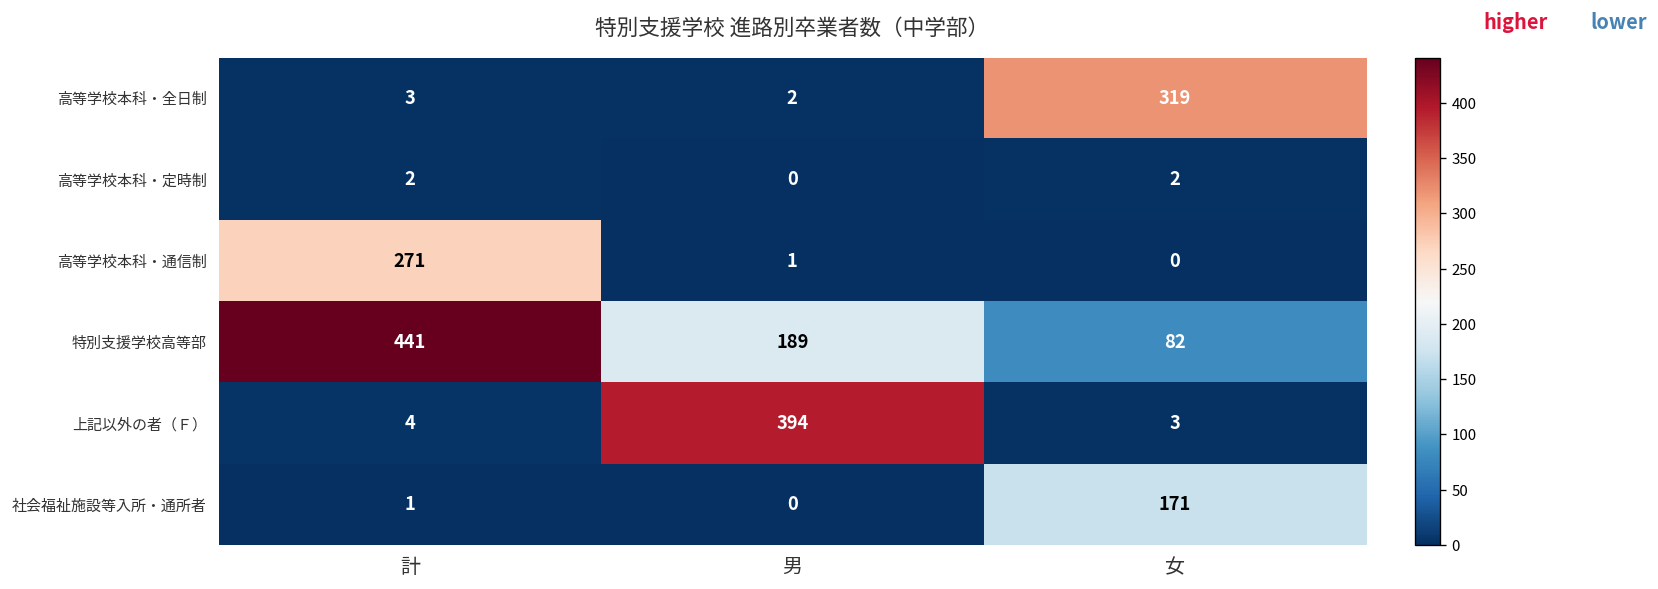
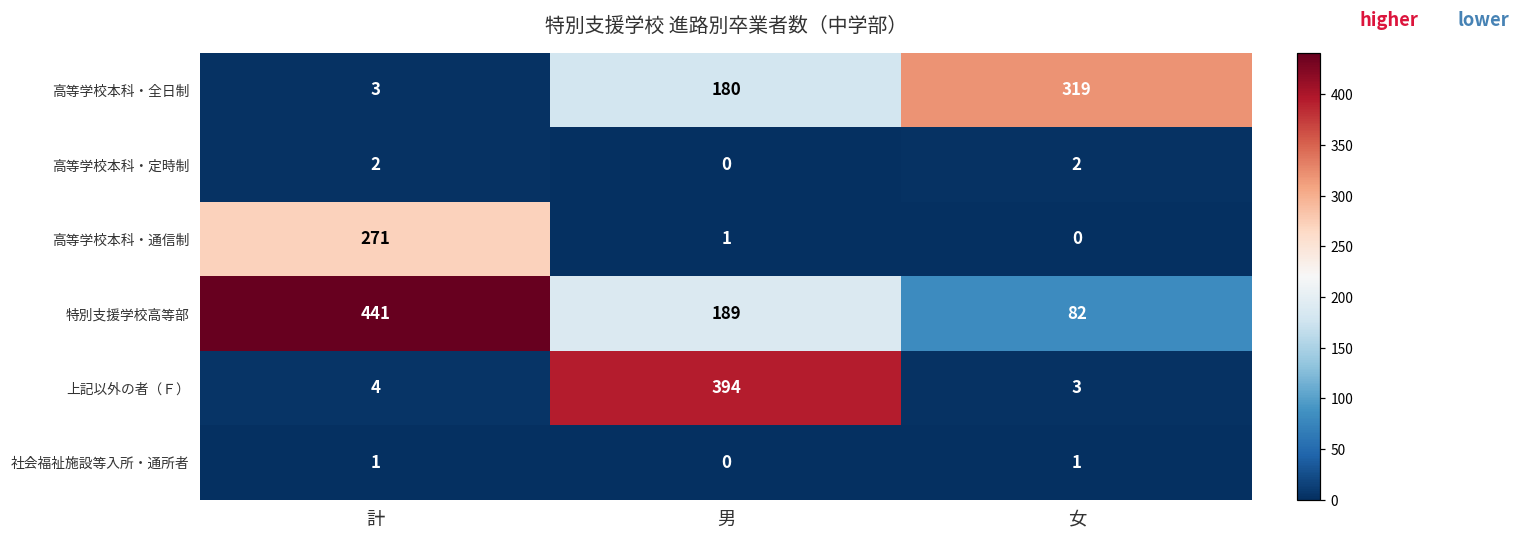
高等学校本科・全日制, 男: 2 -> 180
社会福祉施設等入所・通所者, 女: 171 -> 1
